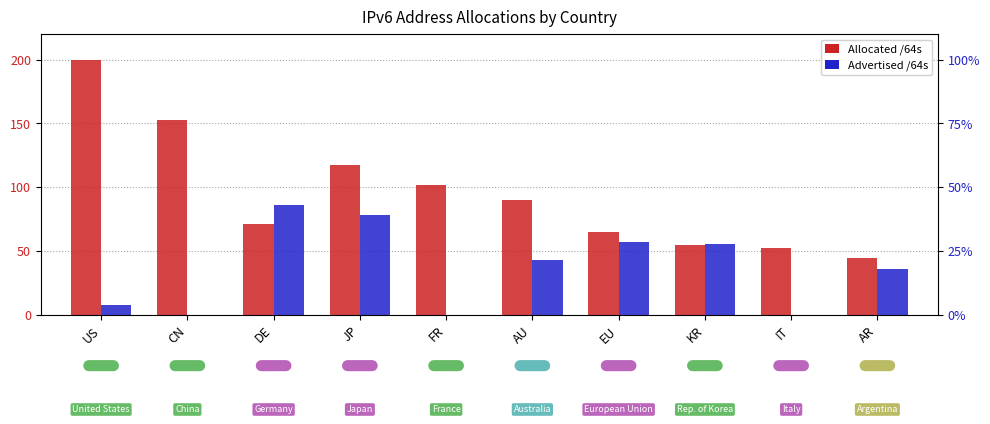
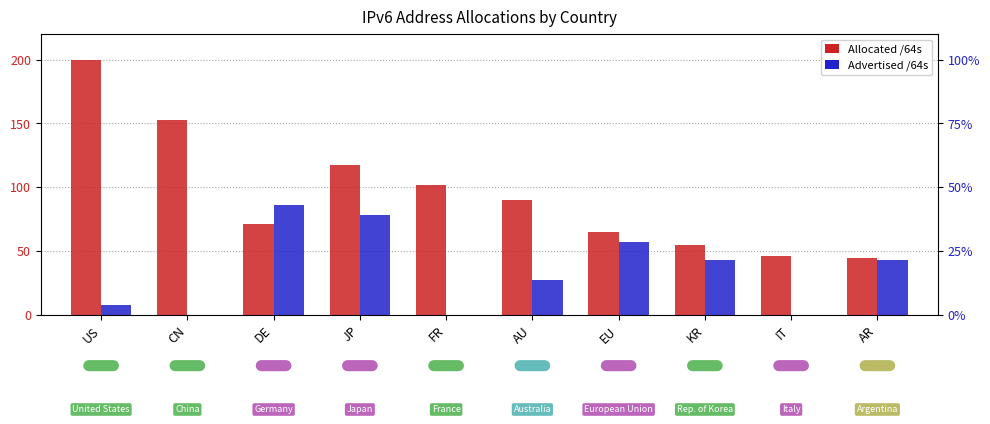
Advertised /64s, AU: 43 -> 28
Advertised /64s, KR: 56 -> 43
Allocated /64s, IT: 53 -> 46
Advertised /64s, AR: 36 -> 43
